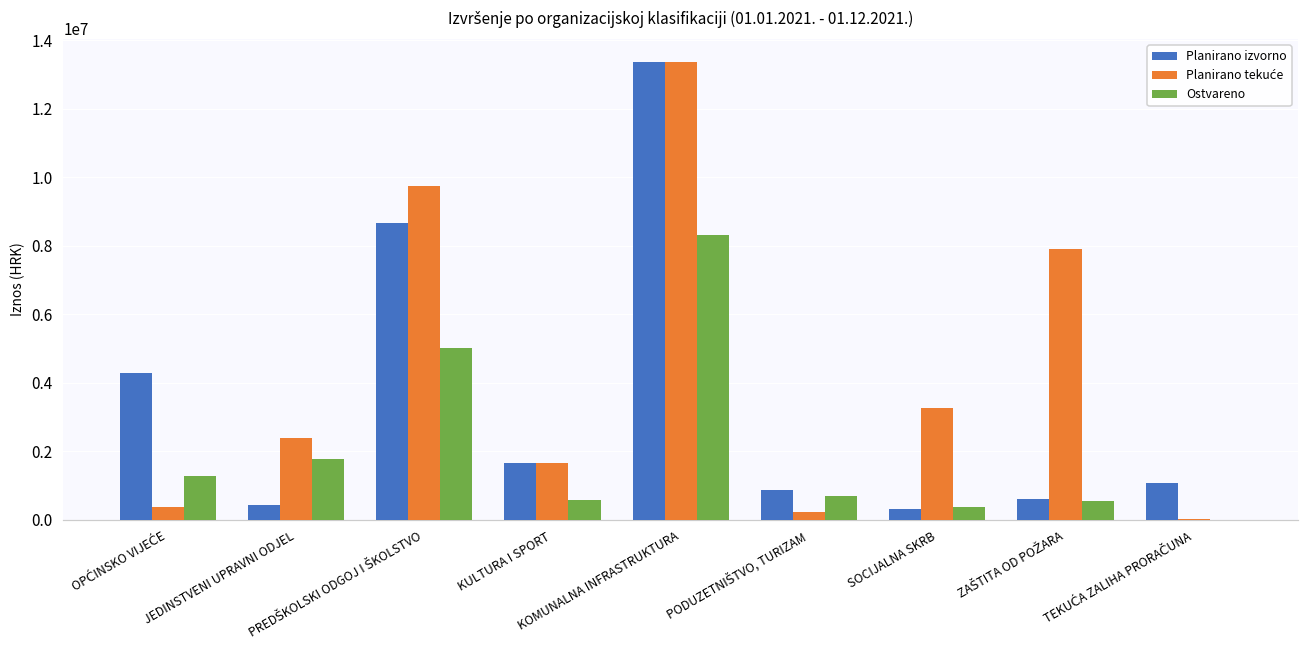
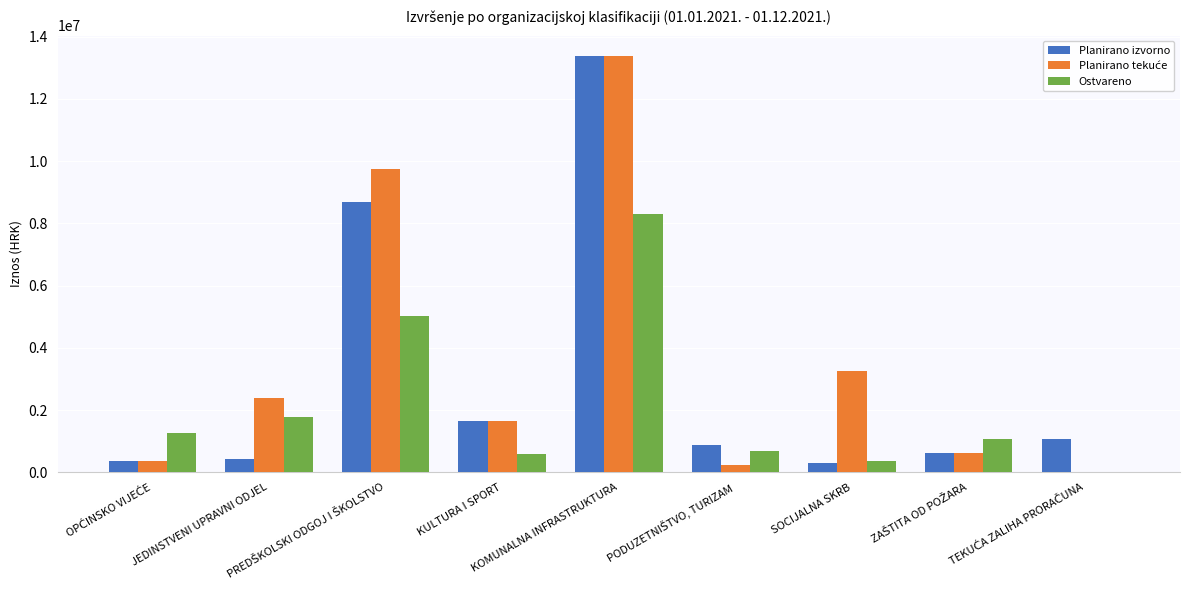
Planirano izvorno, OPĆINSKO VIJEĆE: 4300000 -> 400000
Planirano tekuće, ZAŠTITA OD POŽARA: 7900000 -> 600000
Ostvareno, ZAŠTITA OD POŽARA: 500000 -> 1100000
